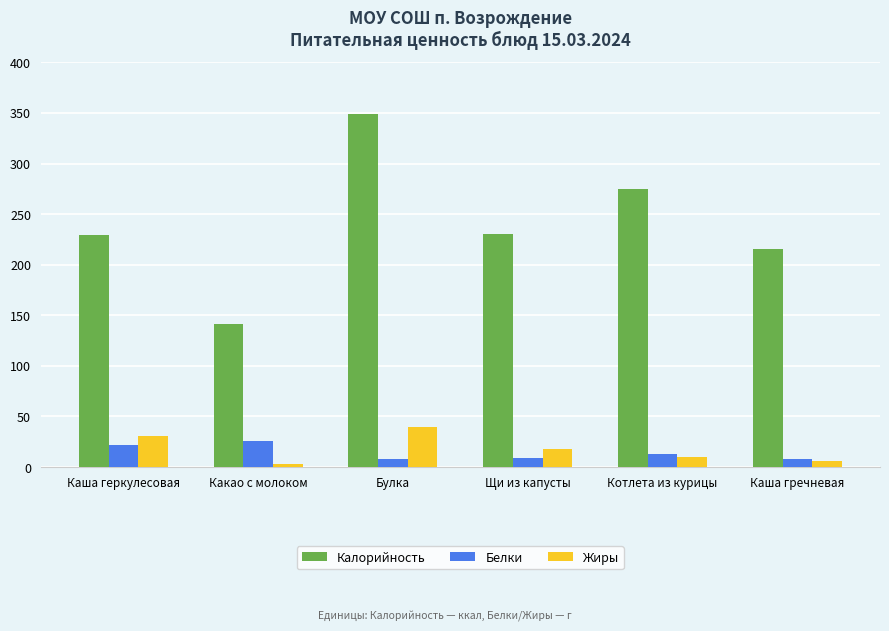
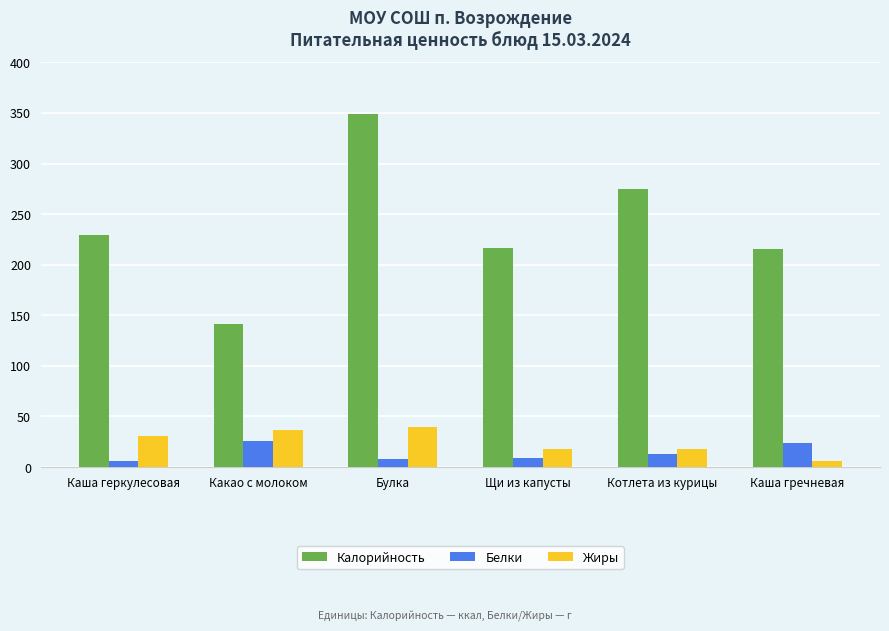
Белки, Каша геркулесовая: 22 -> 6
Жиры, Какао с молоком: 3 -> 36
Калорийность, Щи из капусты: 231 -> 217
Жиры, Котлета из курицы: 10 -> 18
Белки, Каша гречневая: 8 -> 24
